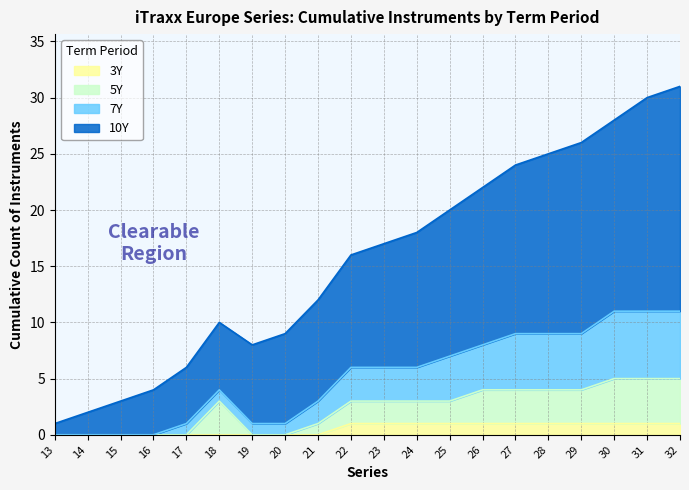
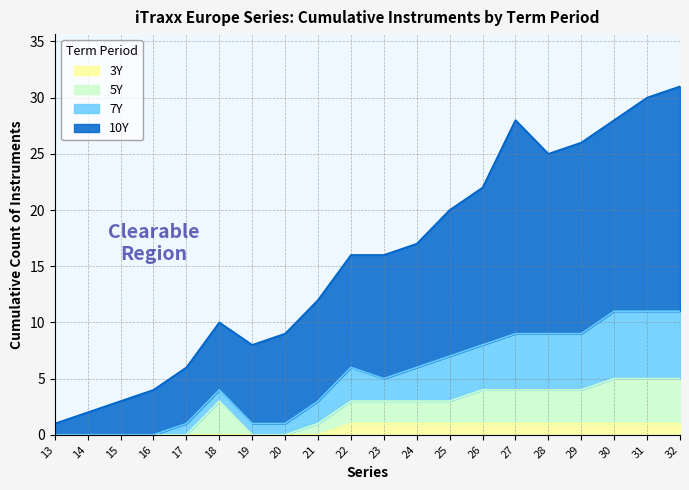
7Y, 23: 3 -> 2
10Y, 24: 12 -> 11
10Y, 27: 15 -> 19
